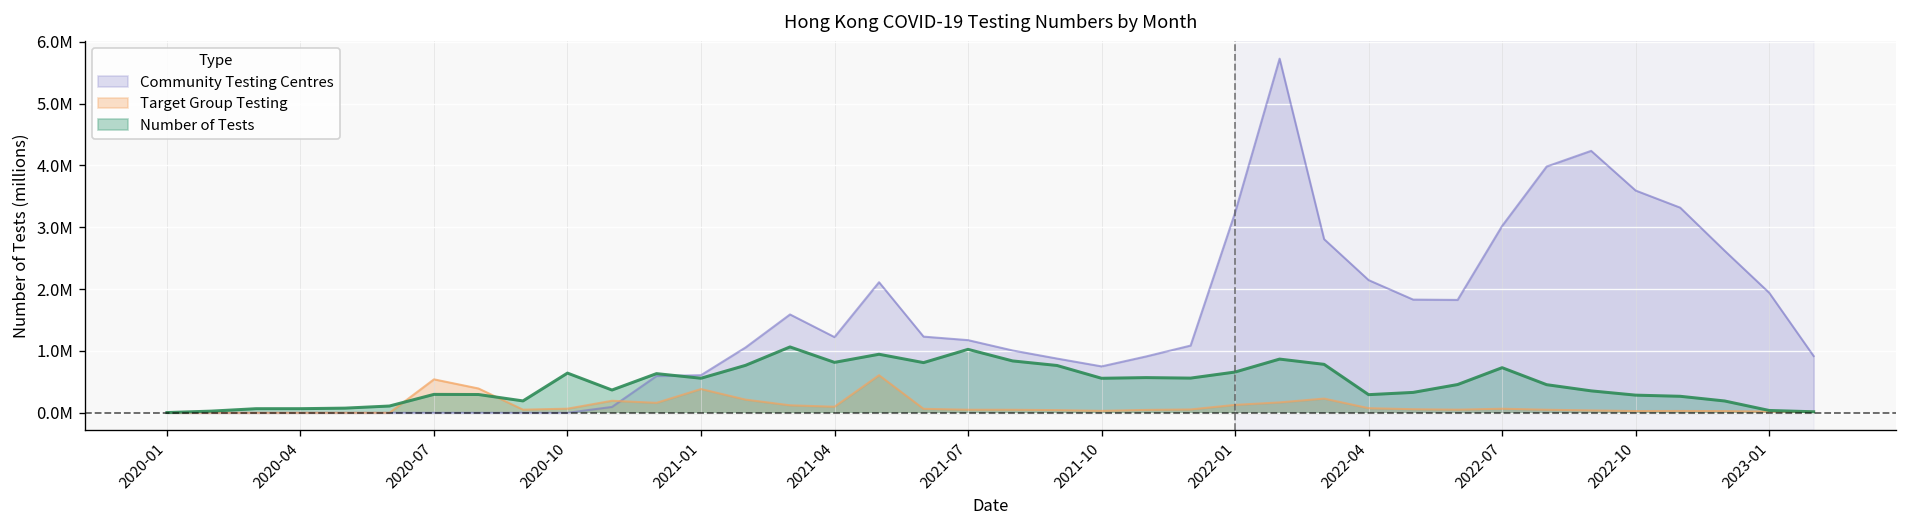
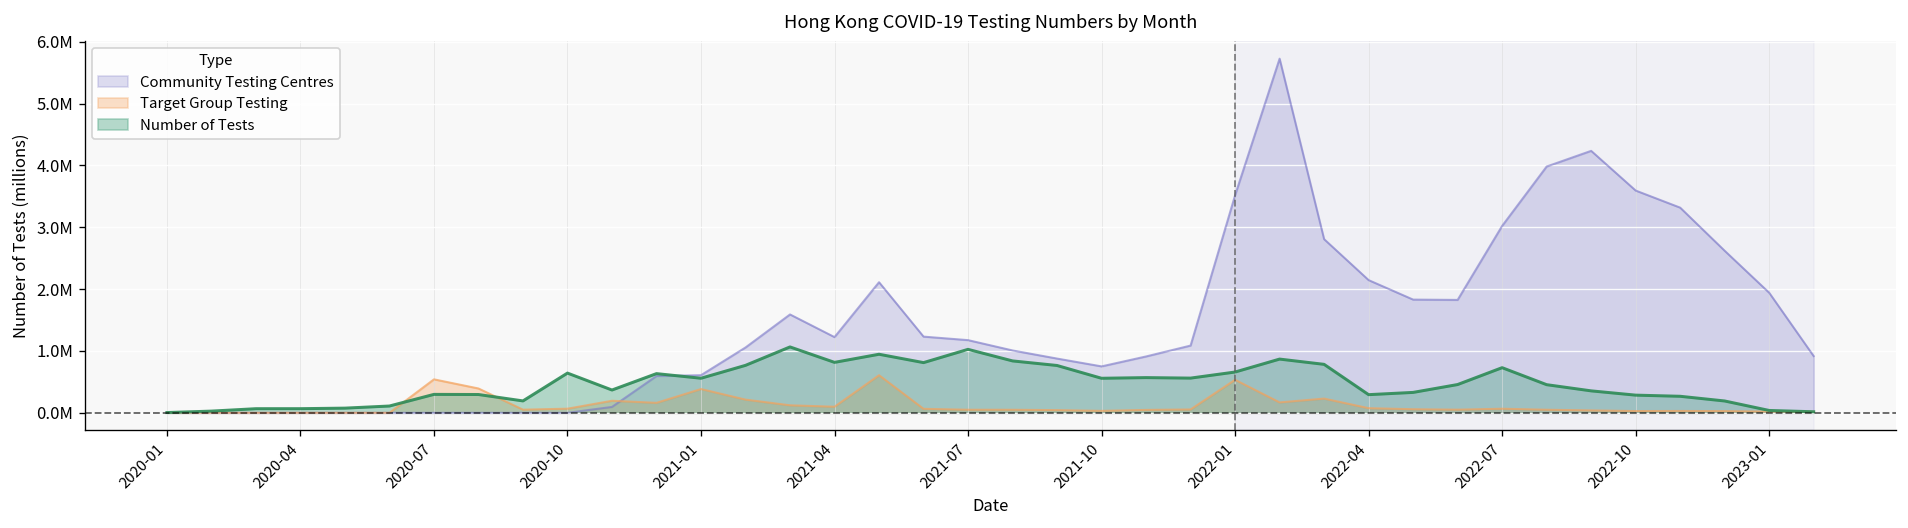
Community Testing Centres, 2022-01: 3200000 -> 3500000
Target Group Testing, 2022-01: 100000 -> 500000
